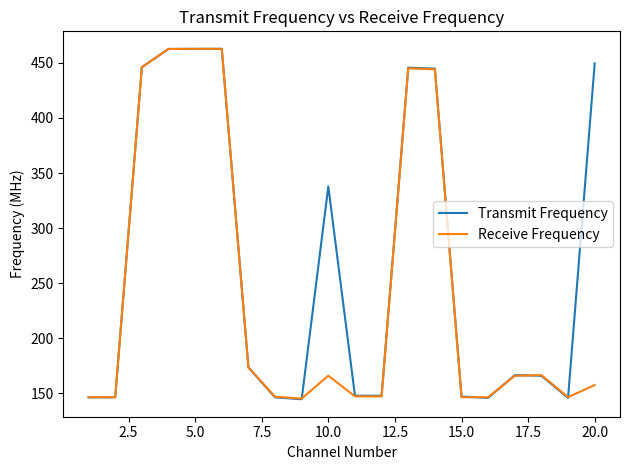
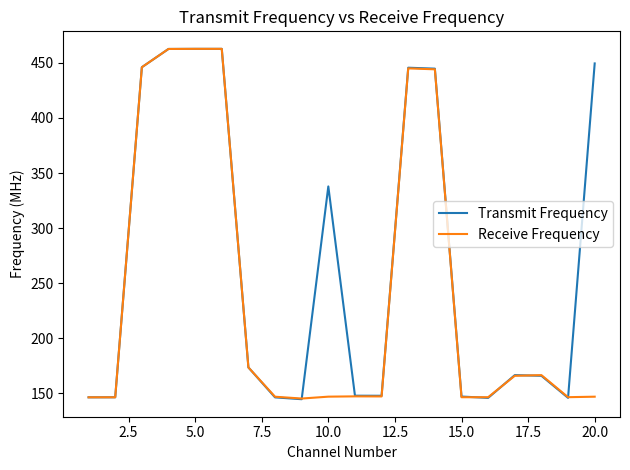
Receive Frequency, 10.0: 166 -> 147
Receive Frequency, 20.0: 158 -> 147
